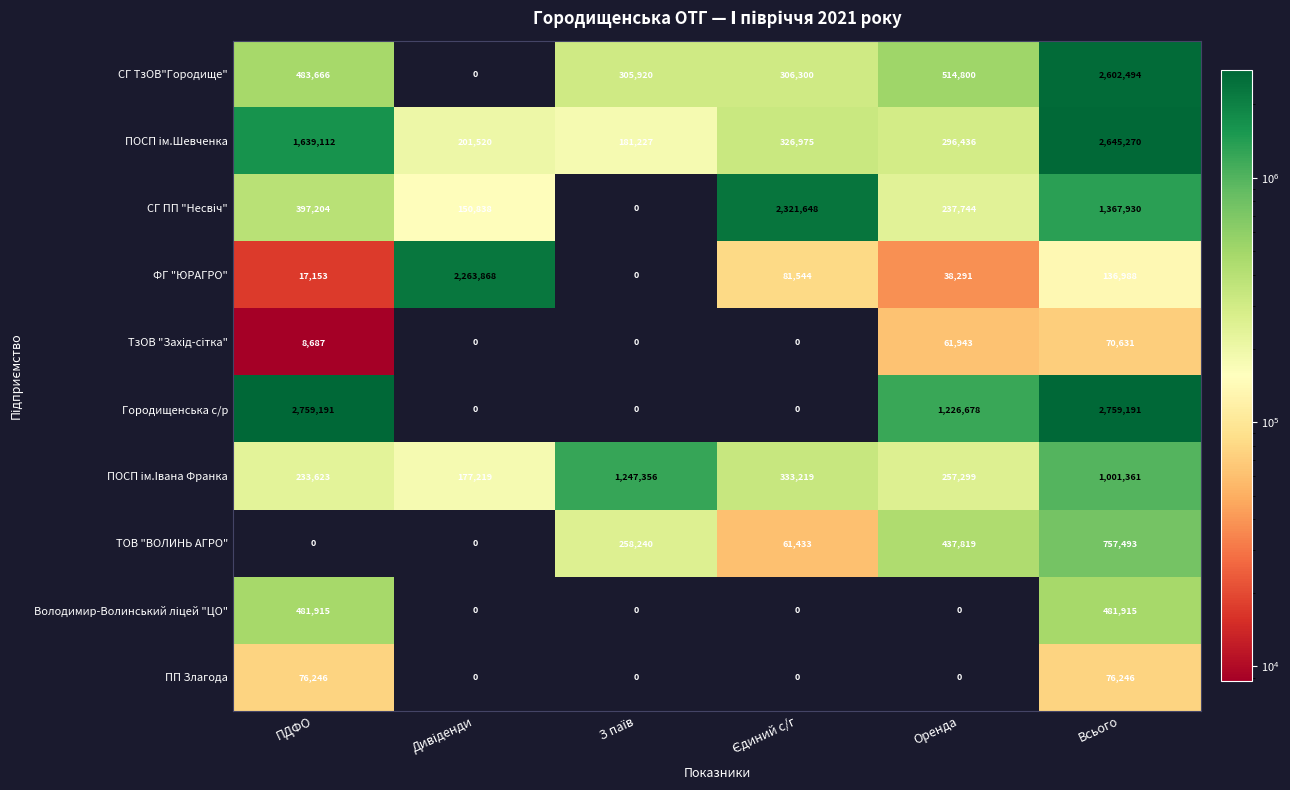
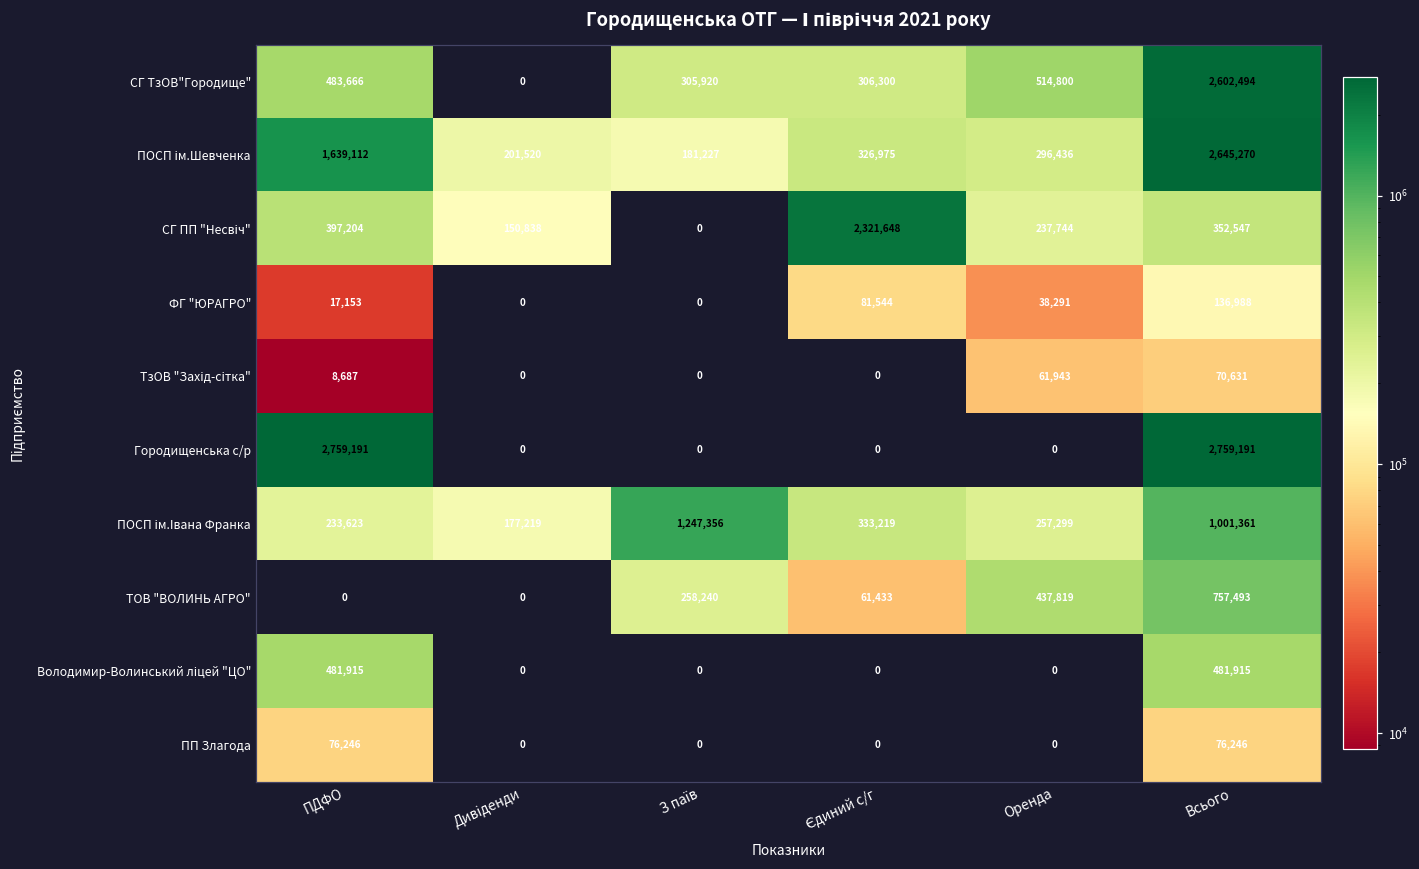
СГ ПП "Несвіч", Всього: 1,367,930 -> 352,547
ФГ "ЮРАГРО", Дивіденди: 2,263,868 -> 0
Городищенська с/р, Оренда: 1,226,678 -> 0
